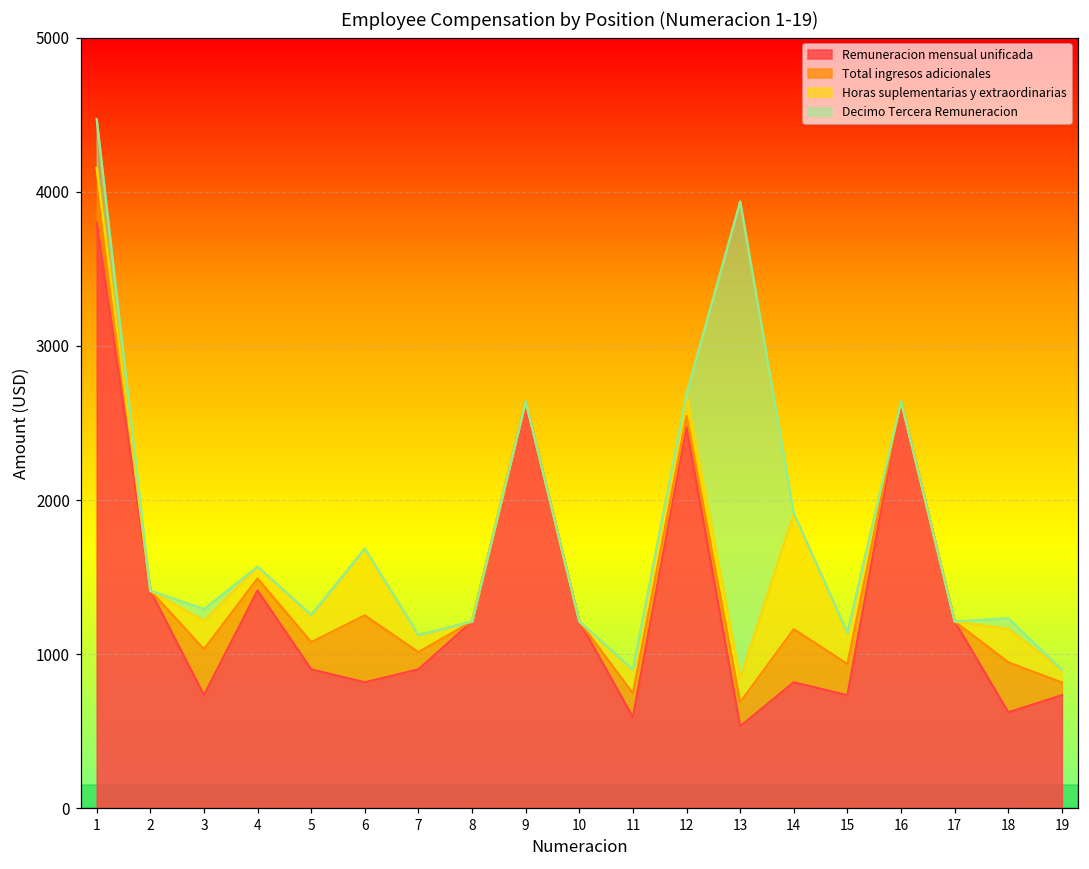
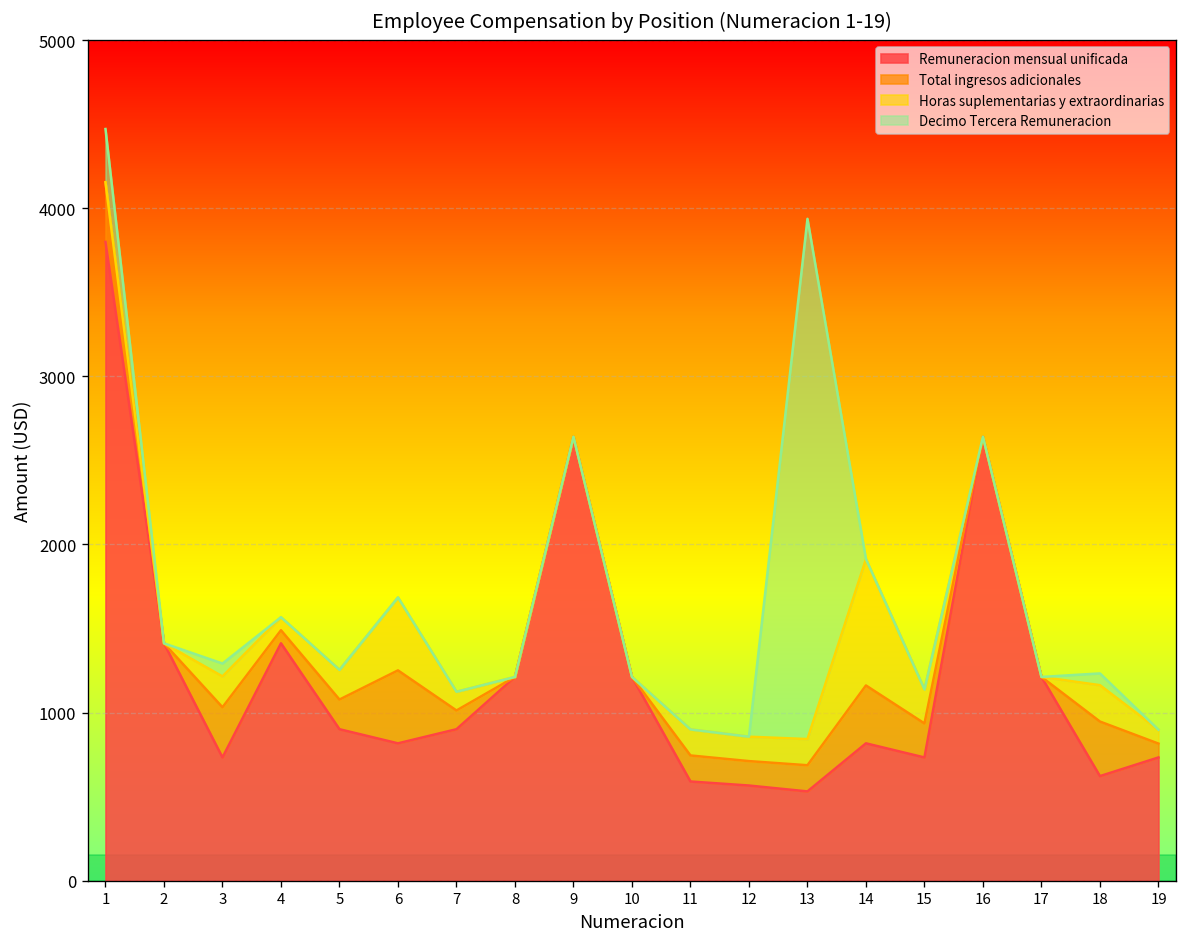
Remuneracion mensual unificada, 12: 2470 -> 570
Total ingresos adicionales, 12: 70 -> 150
